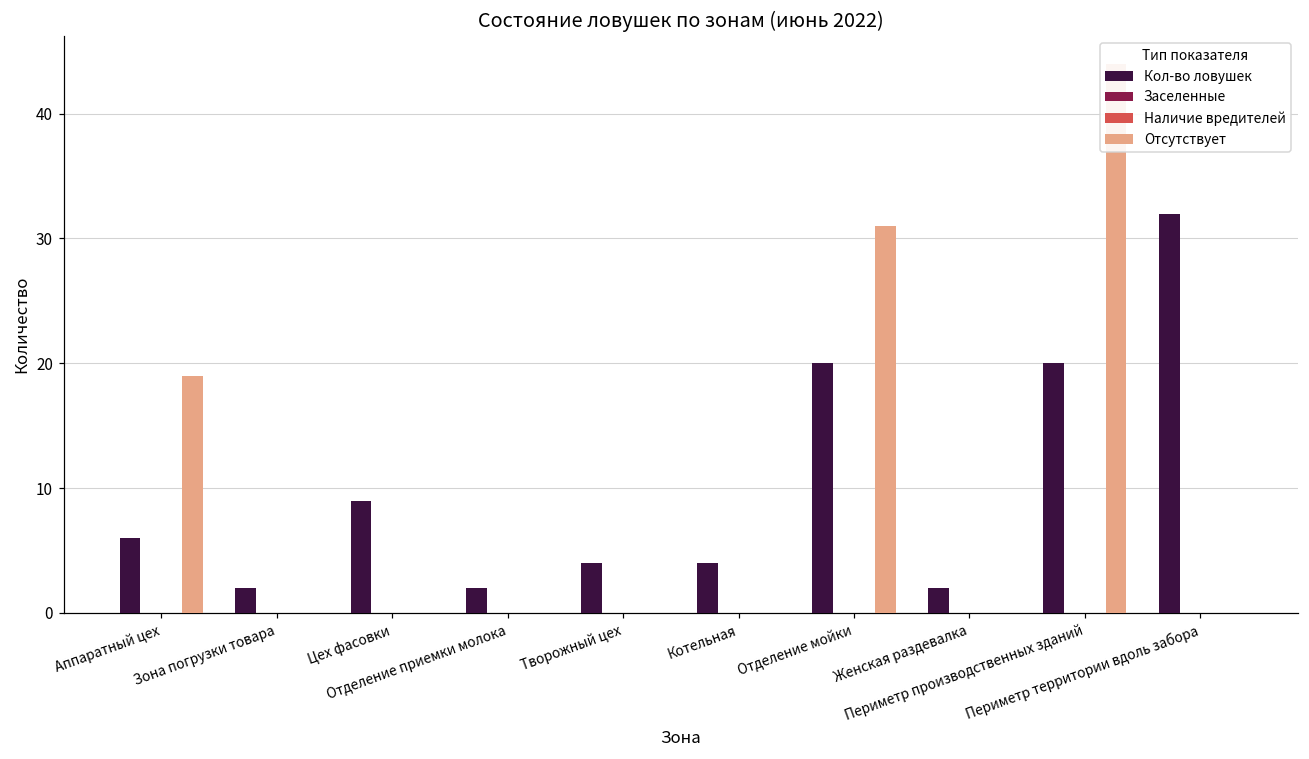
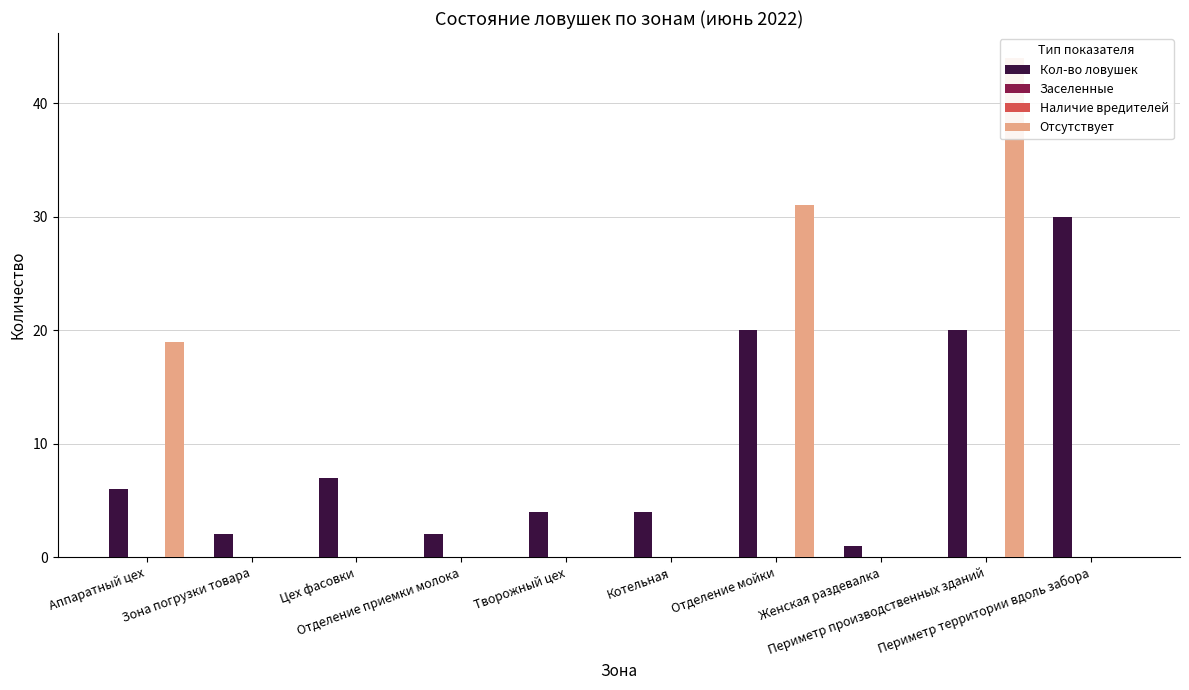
Кол-во ловушек, Цех фасовки: 9 -> 7
Кол-во ловушек, Женская раздевалка: 2 -> 1
Кол-во ловушек, Периметр территории вдоль забора: 32 -> 30
